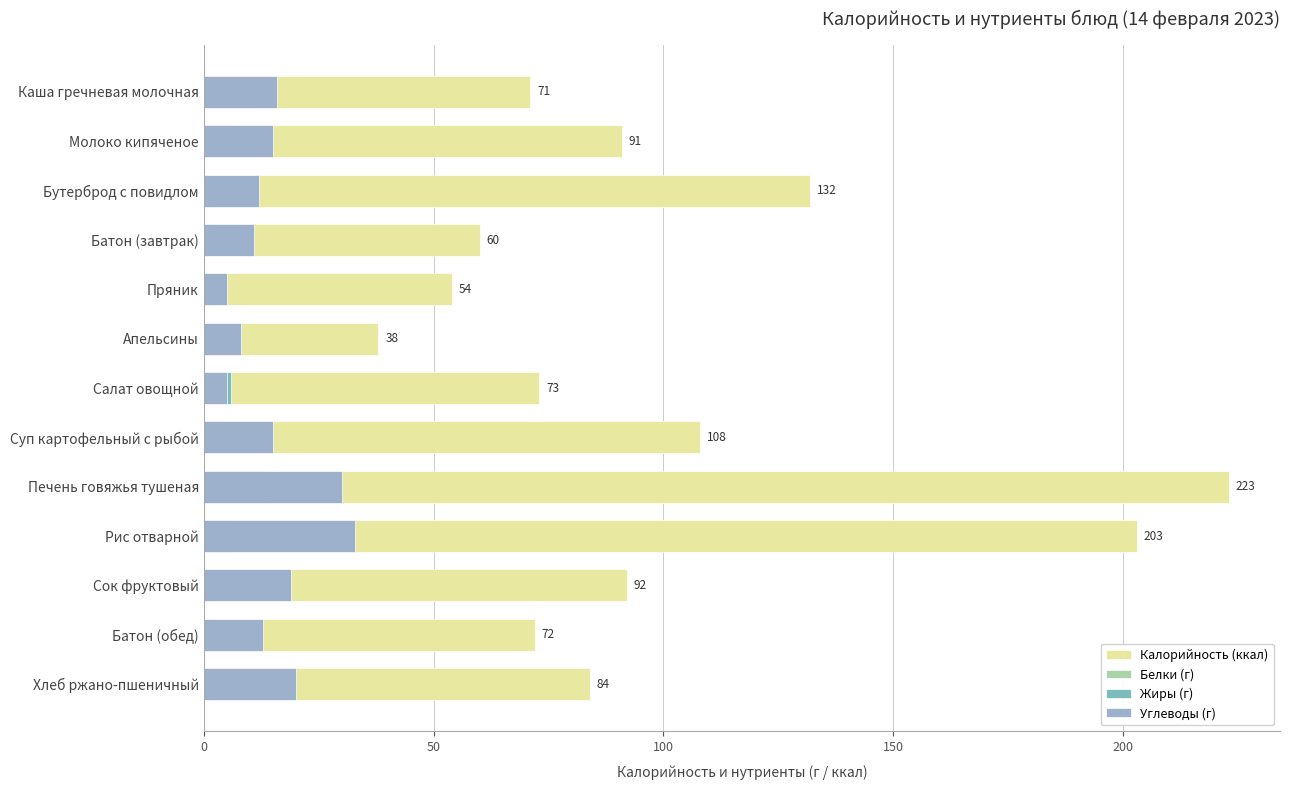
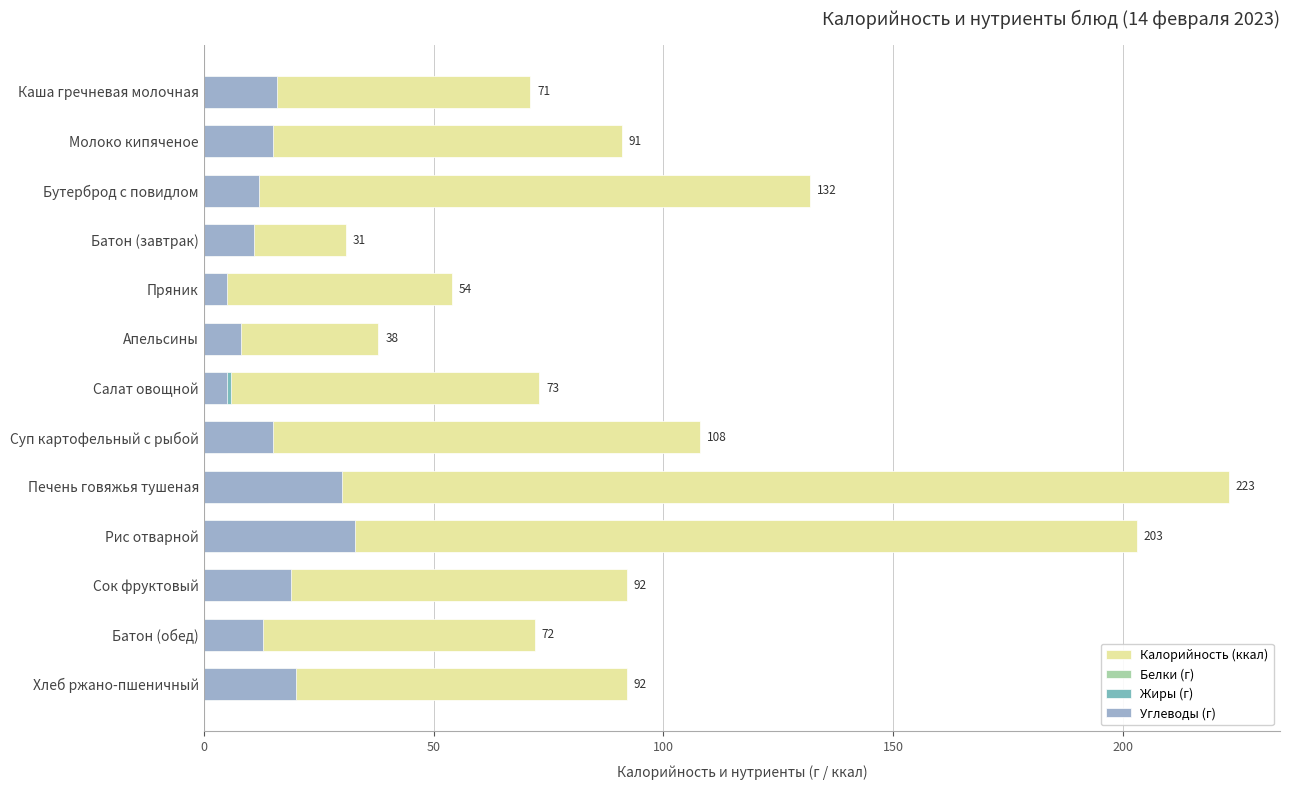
Калорийность (ккал), Батон (завтрак): 60 -> 31
Калорийность (ккал), Хлеб ржано-пшеничный: 84 -> 92
